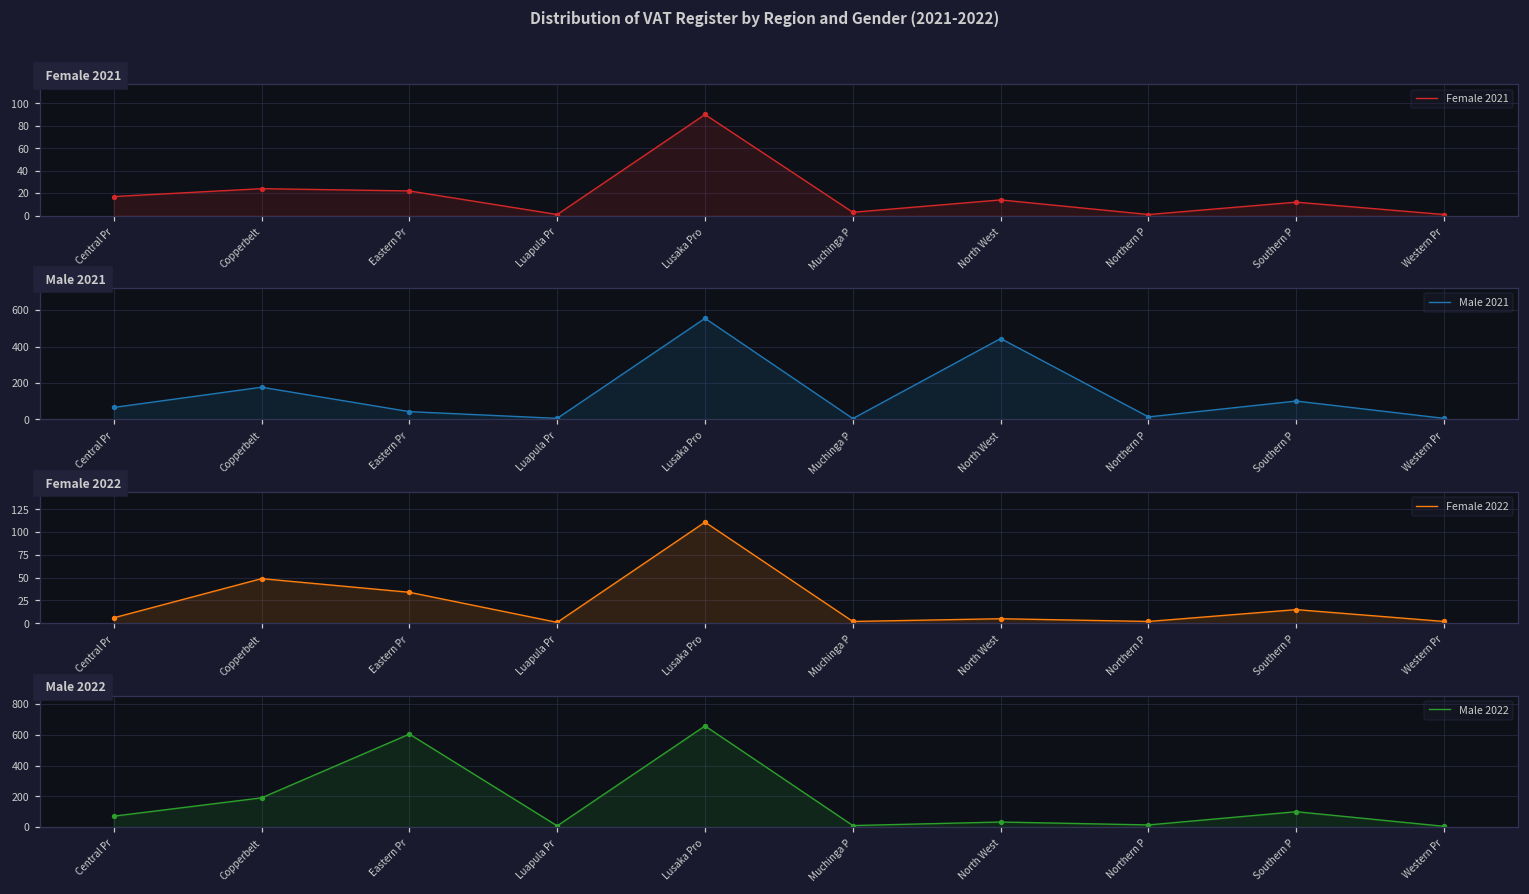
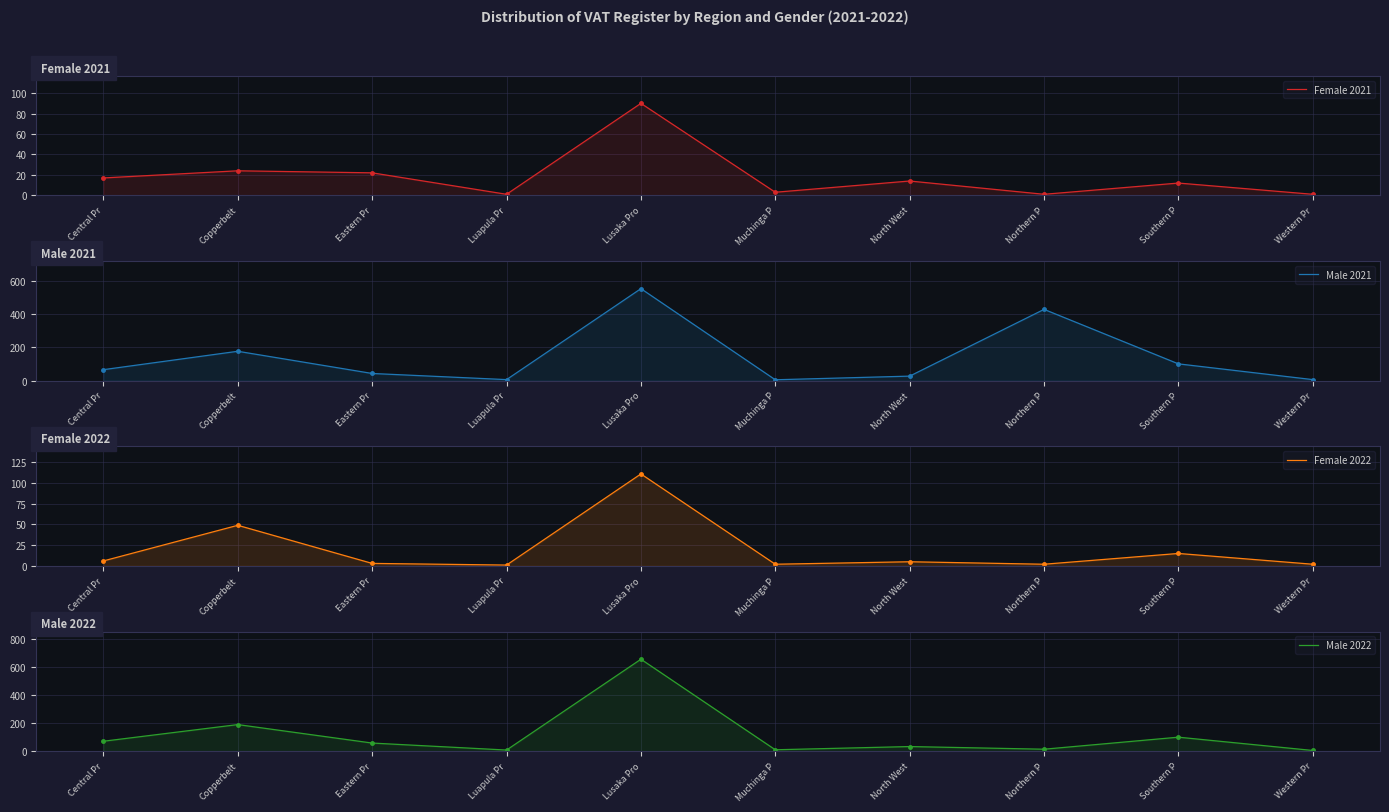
Male 2021, North West: 440 -> 30
Male 2021, Northern P: 10 -> 430
Female 2022, Eastern Pr: 30 -> 0
Male 2022, Eastern Pr: 600 -> 60
